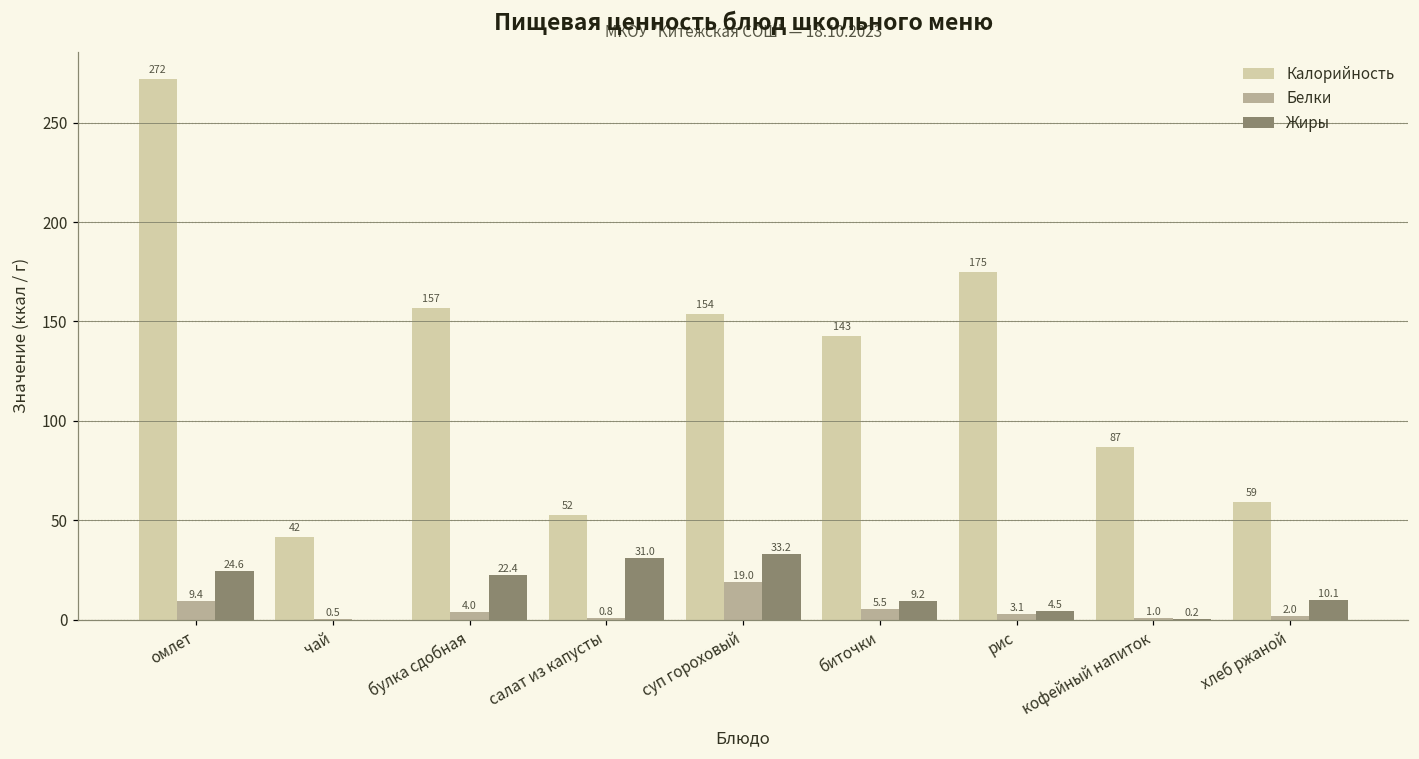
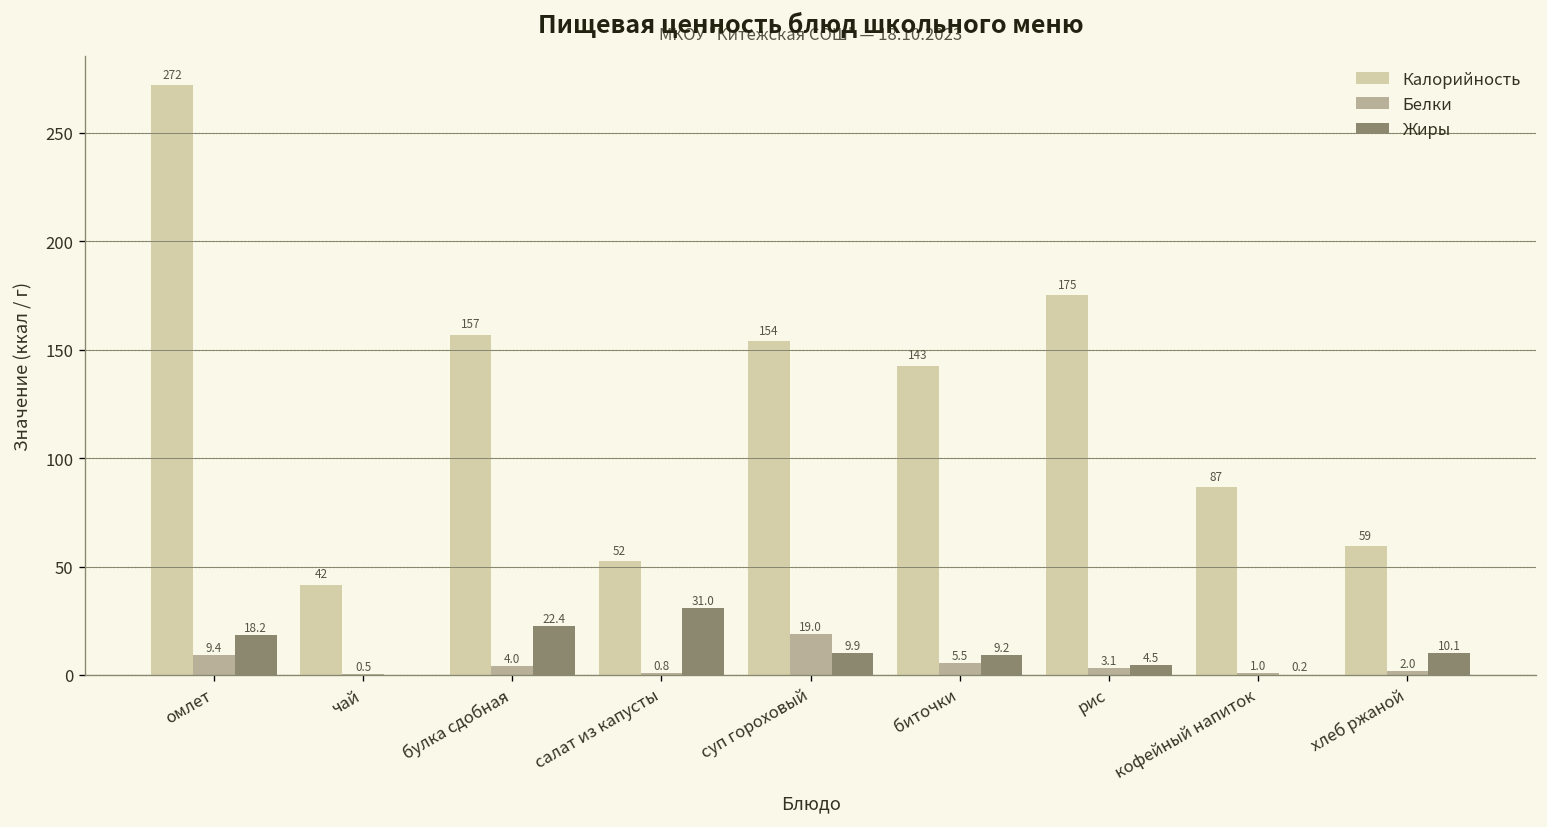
Жиры, омлет: 24.6 -> 18.2
Жиры, суп гороховый: 33.2 -> 9.9
